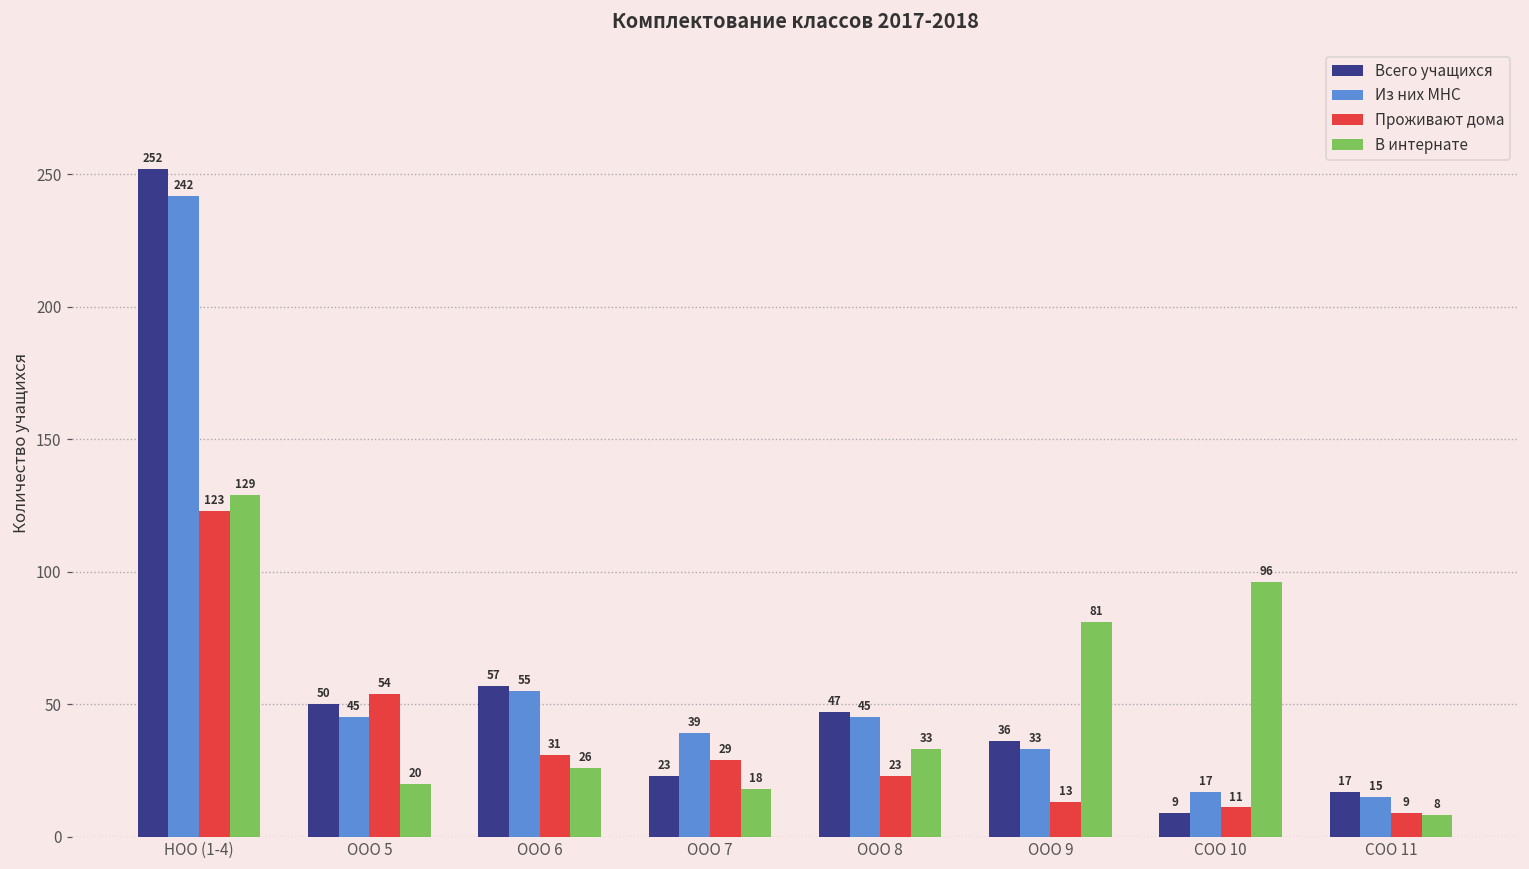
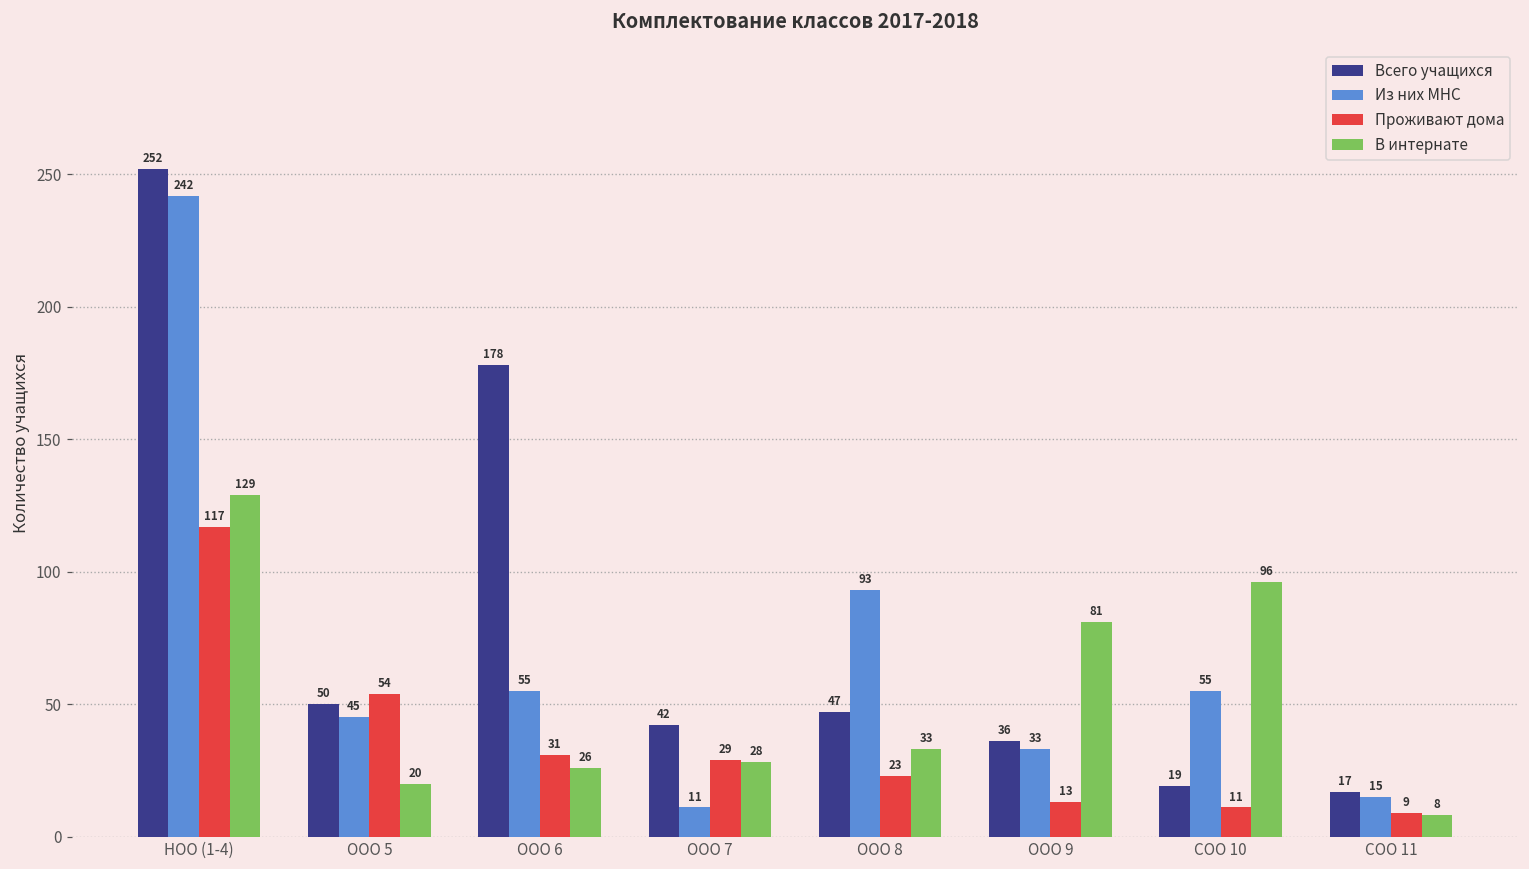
Проживают дома, НОО (1-4): 123 -> 117
Всего учащихся, ООО 6: 57 -> 178
Всего учащихся, ООО 7: 23 -> 42
Из них МНС, ООО 7: 39 -> 11
В интернате, ООО 7: 18 -> 28
Из них МНС, ООО 8: 45 -> 93
Всего учащихся, СОО 10: 9 -> 19
Из них МНС, СОО 10: 17 -> 55
